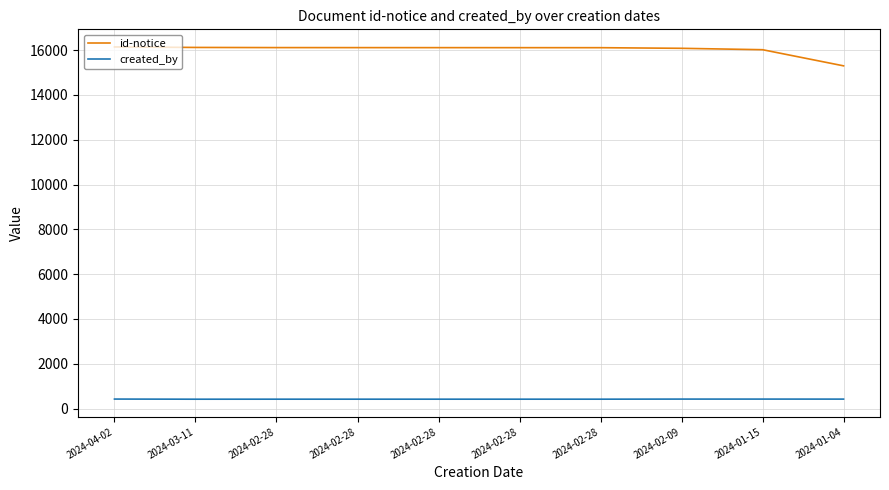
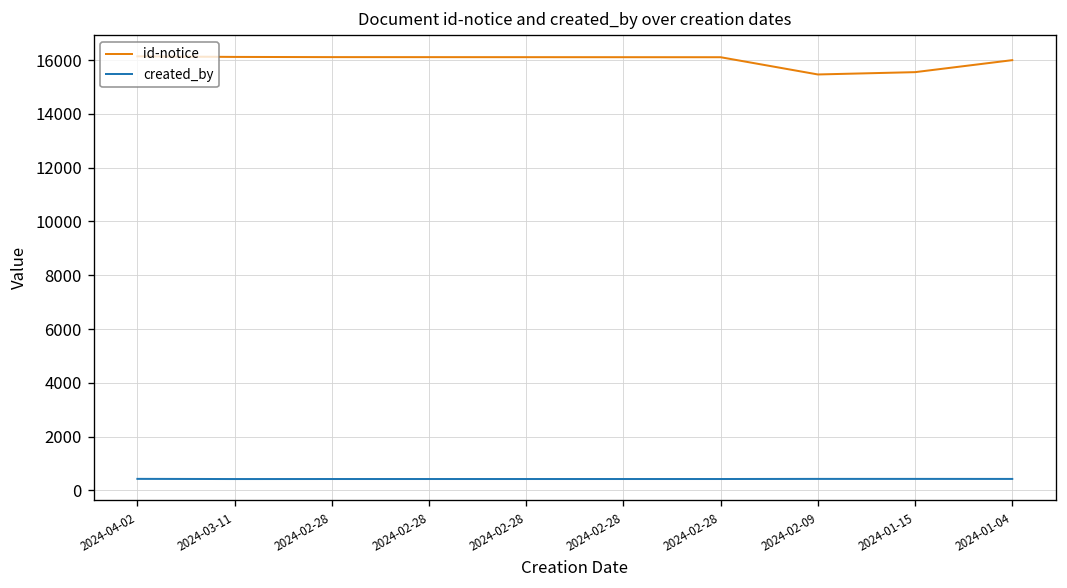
id-notice, 2024-02-09: 16100 -> 15500
id-notice, 2024-01-15: 16000 -> 15500
id-notice, 2024-01-04: 15300 -> 16000
